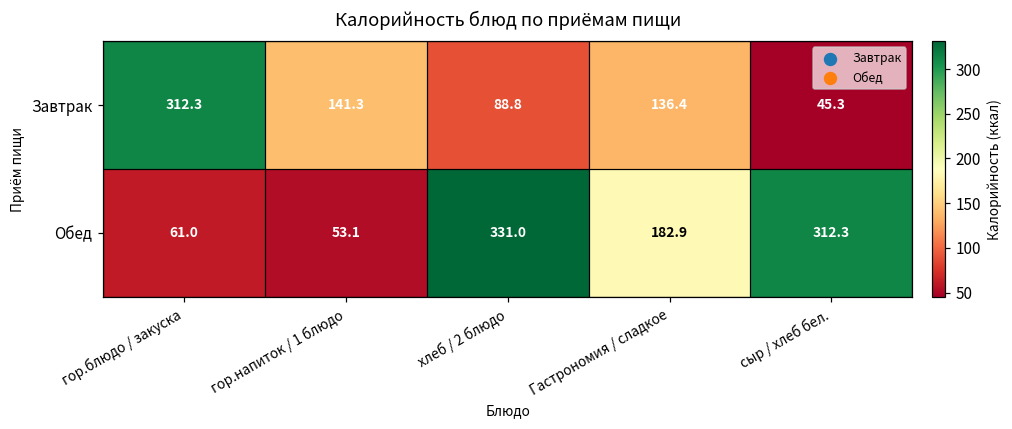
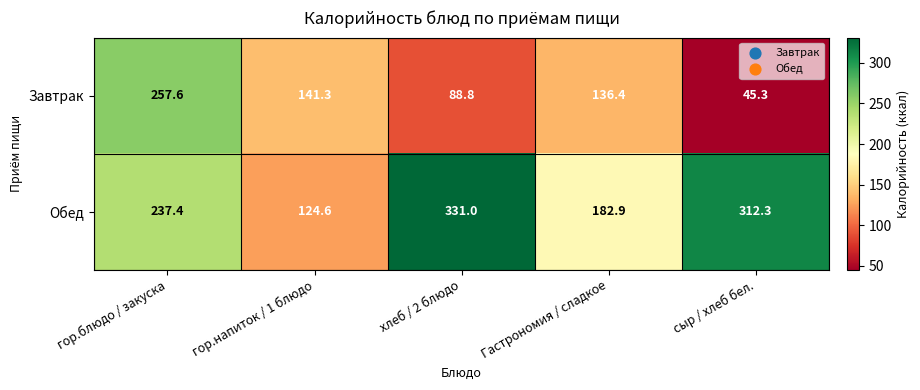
Завтрак, гор.блюдо / закуска: 312.3 -> 257.6
Обед, гор.блюдо / закуска: 61.0 -> 237.4
Обед, гор.напиток / 1 блюдо: 53.1 -> 124.6
